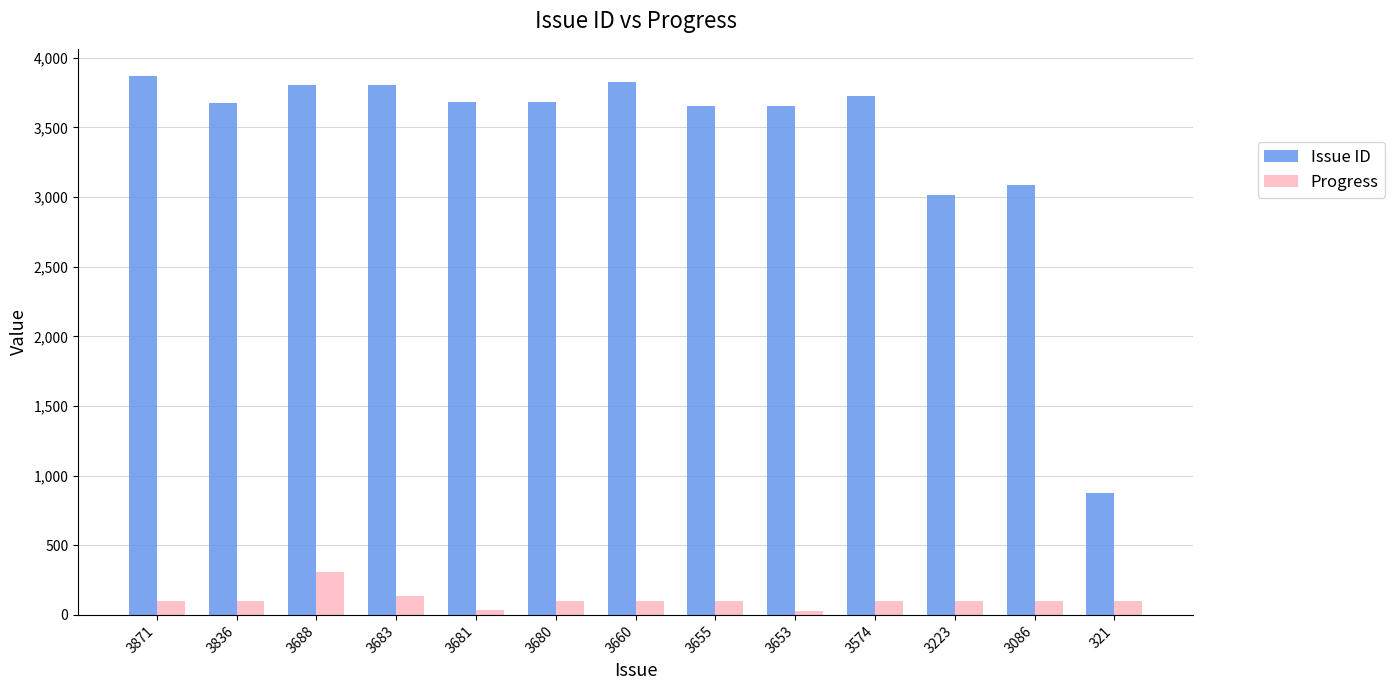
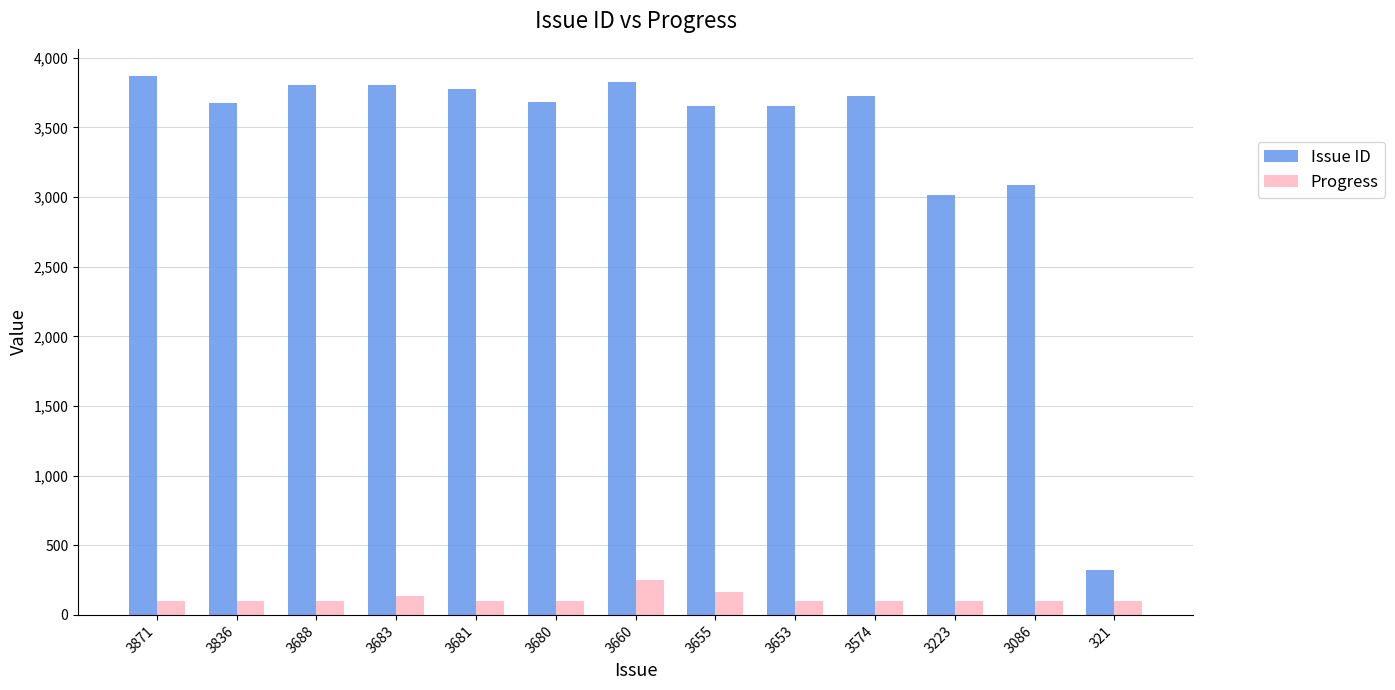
Progress, 3688: 310 -> 100
Issue ID, 3681: 3,680 -> 3,780
Progress, 3681: 30 -> 100
Progress, 3660: 100 -> 250
Progress, 3655: 100 -> 160
Progress, 3653: 30 -> 100
Issue ID, 321: 880 -> 320
